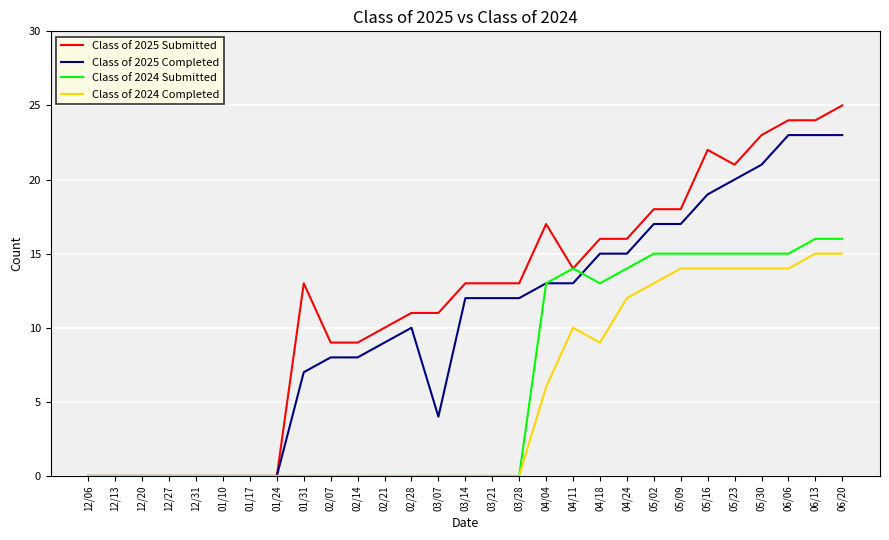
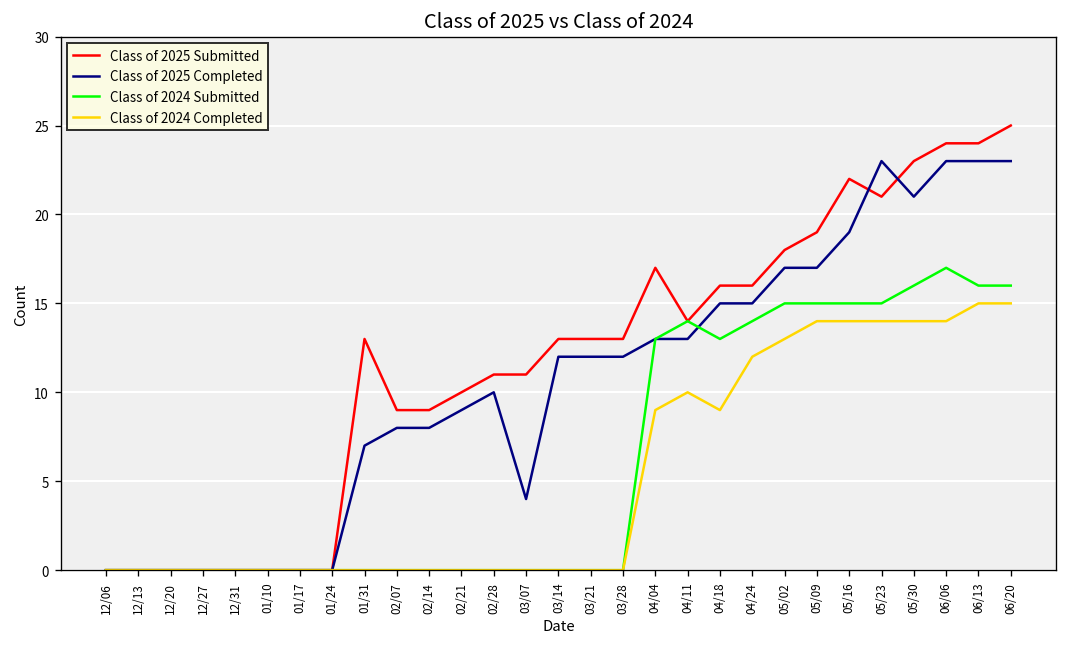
Class of 2024 Completed, 04/04: 6 -> 9
Class of 2025 Submitted, 05/09: 18 -> 19
Class of 2025 Completed, 05/23: 20 -> 23
Class of 2024 Submitted, 05/30: 15 -> 16
Class of 2024 Submitted, 06/06: 15 -> 17
